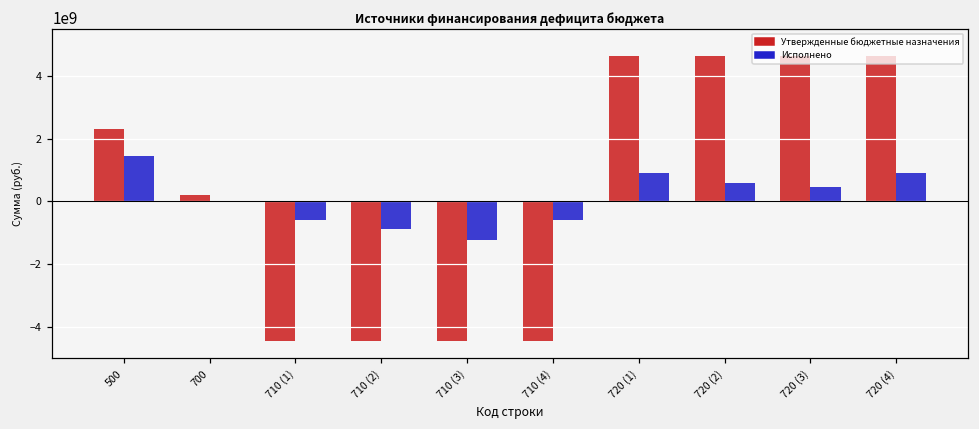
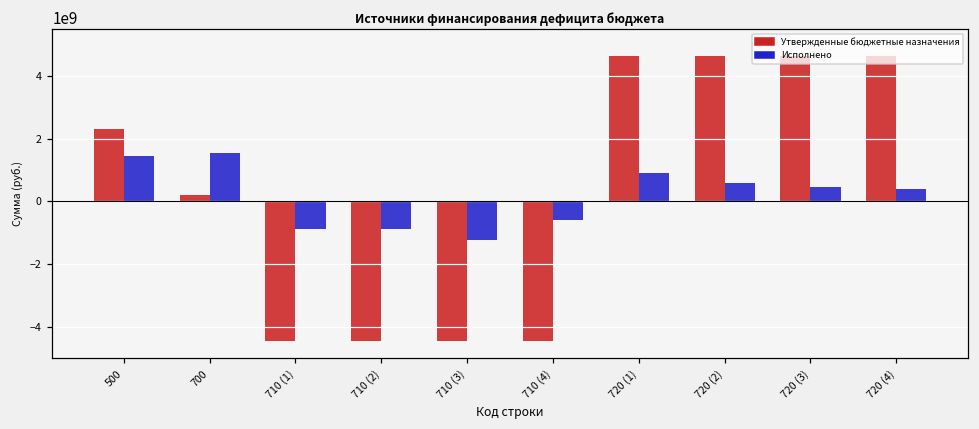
Исполнено, 700: 0 -> 1500000000
Исполнено, 710 (1): -600000000 -> -900000000
Исполнено, 720 (4): 900000000 -> 400000000
